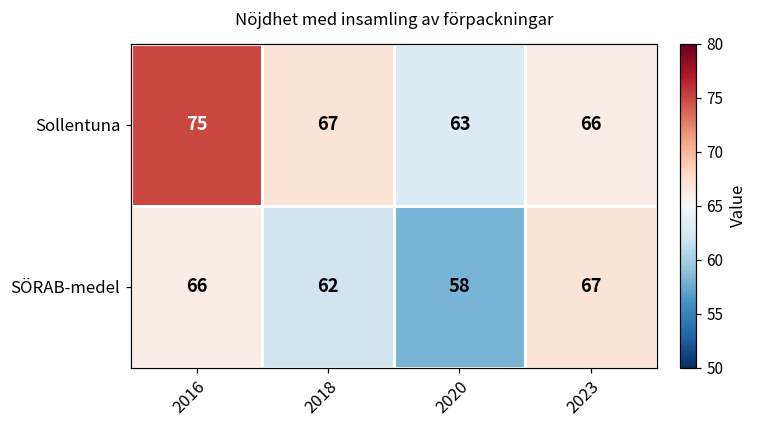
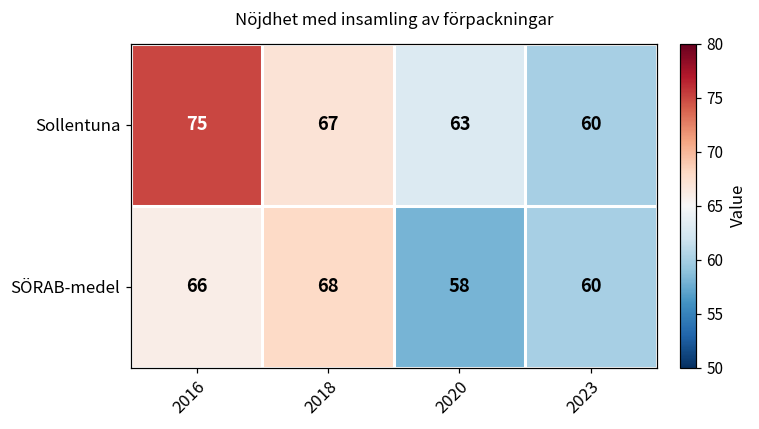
Sollentuna, 2023: 66 -> 60
SÖRAB-medel, 2018: 62 -> 68
SÖRAB-medel, 2023: 67 -> 60
